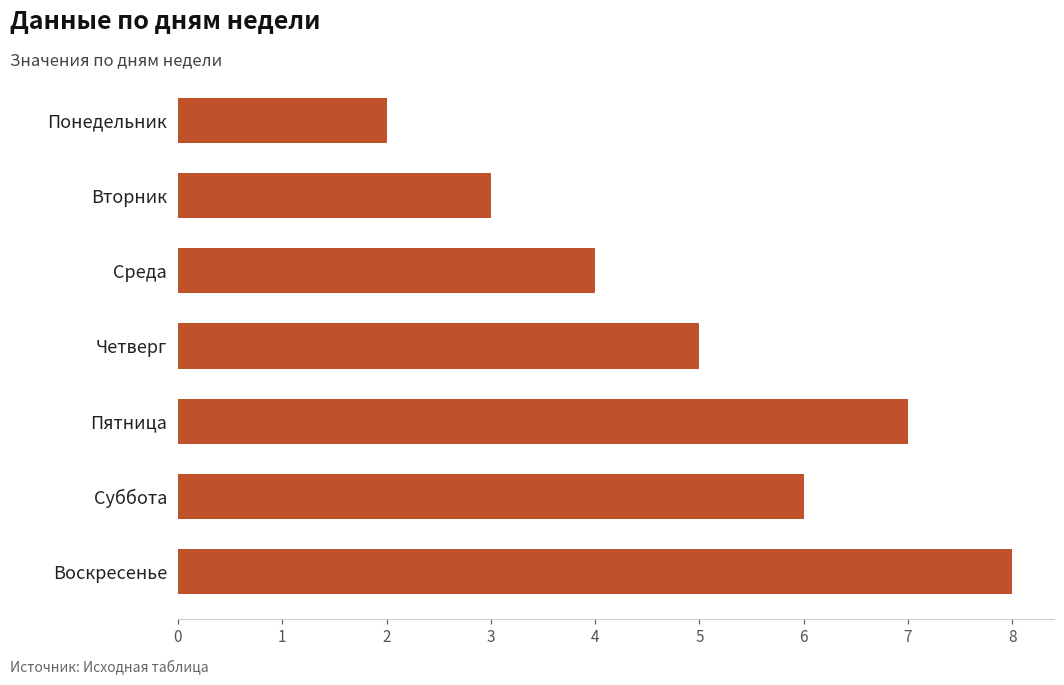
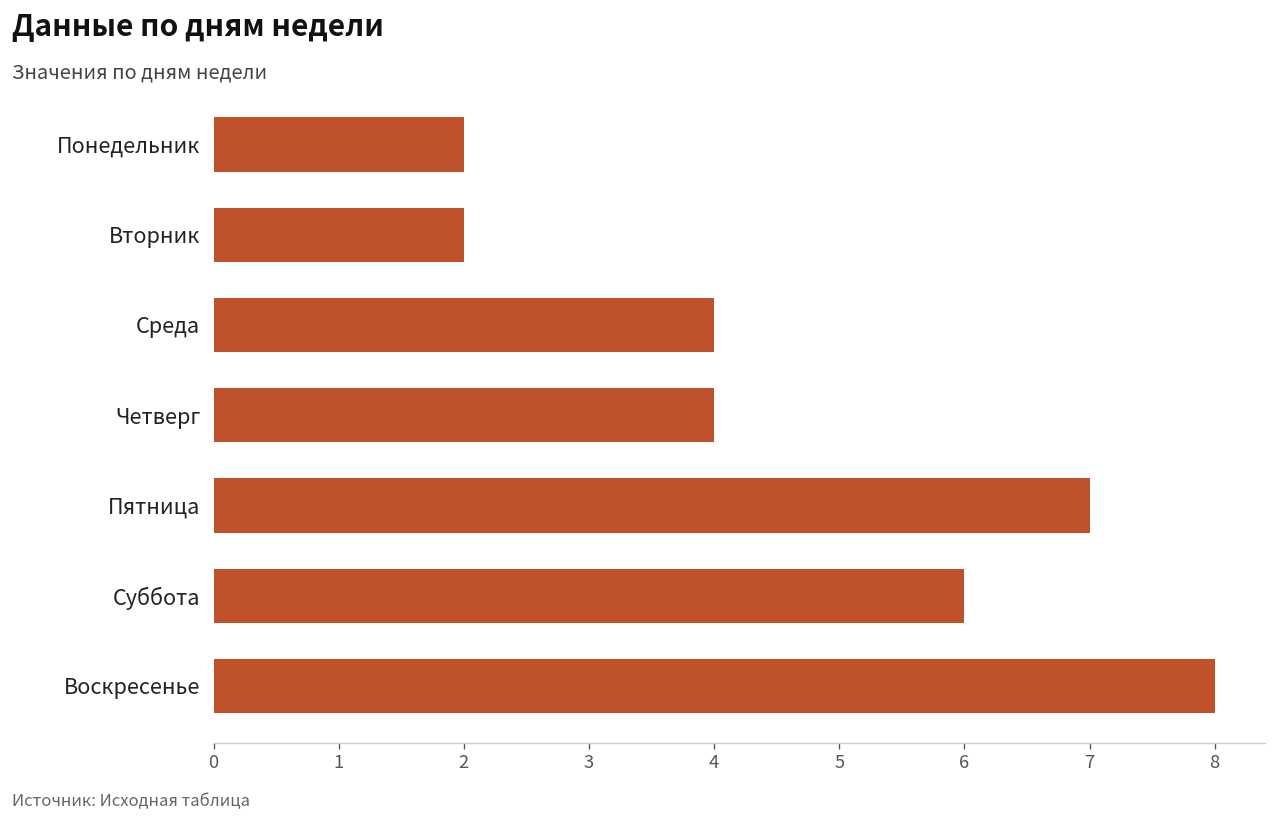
Вторник: 3 -> 2
Четверг: 5 -> 4
